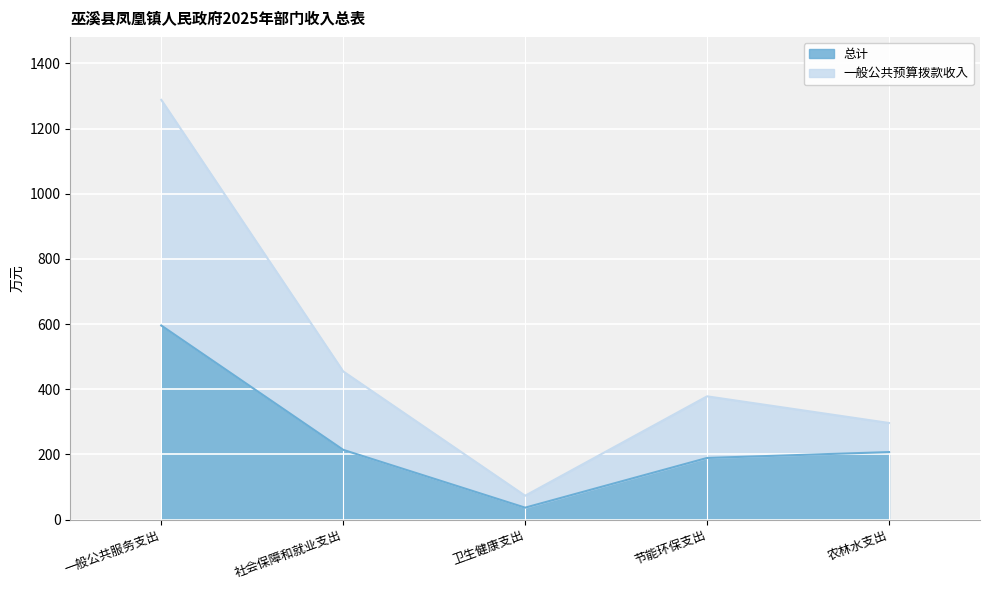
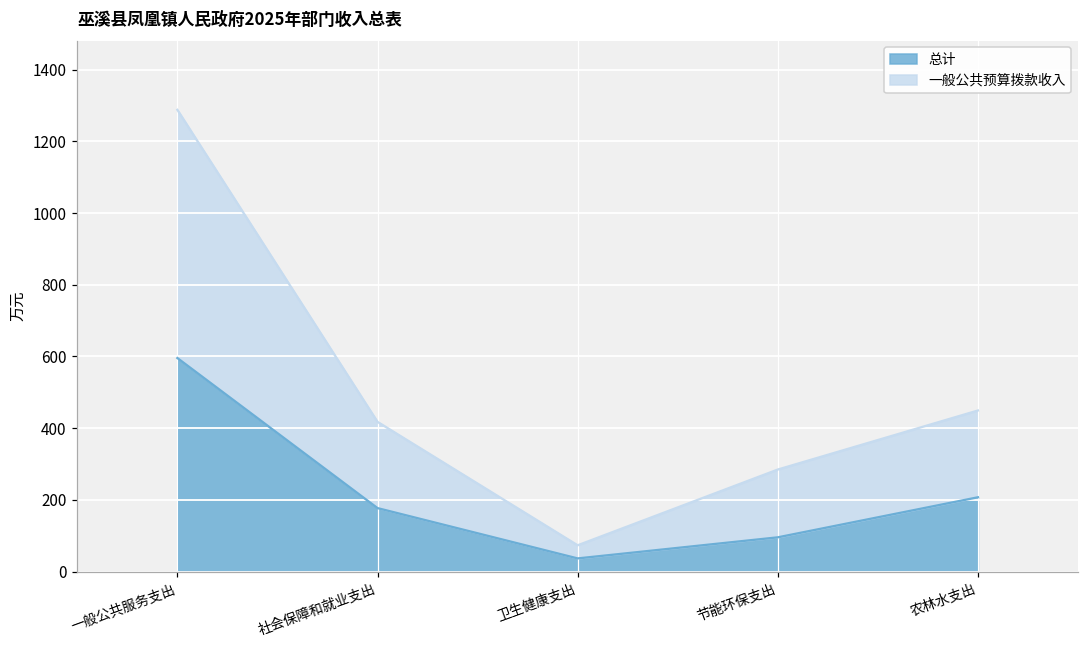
总计, 社会保障和就业支出: 210 -> 180
总计, 节能环保支出: 190 -> 100
一般公共预算拨款收入, 农林水支出: 90 -> 240
